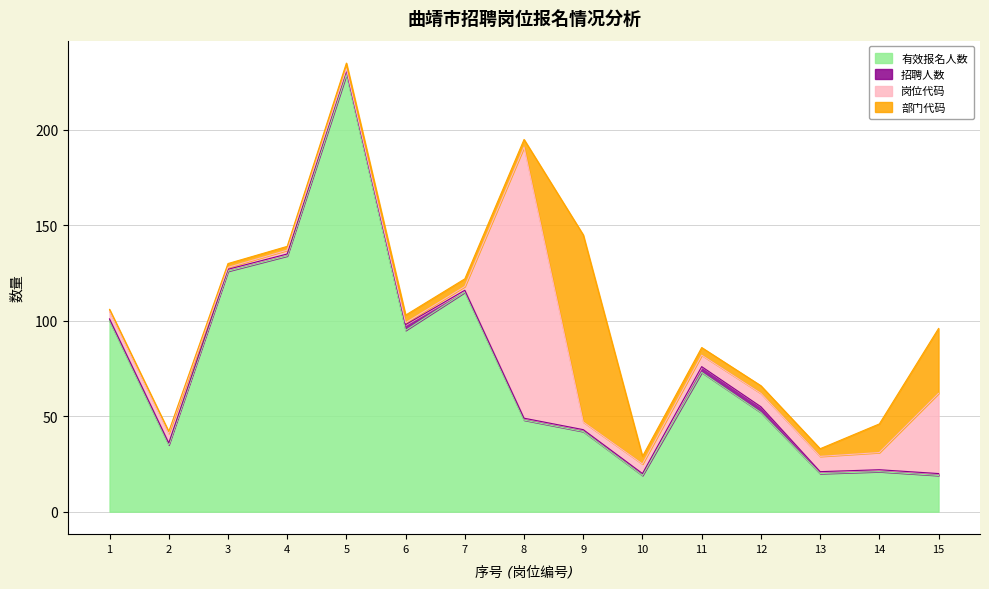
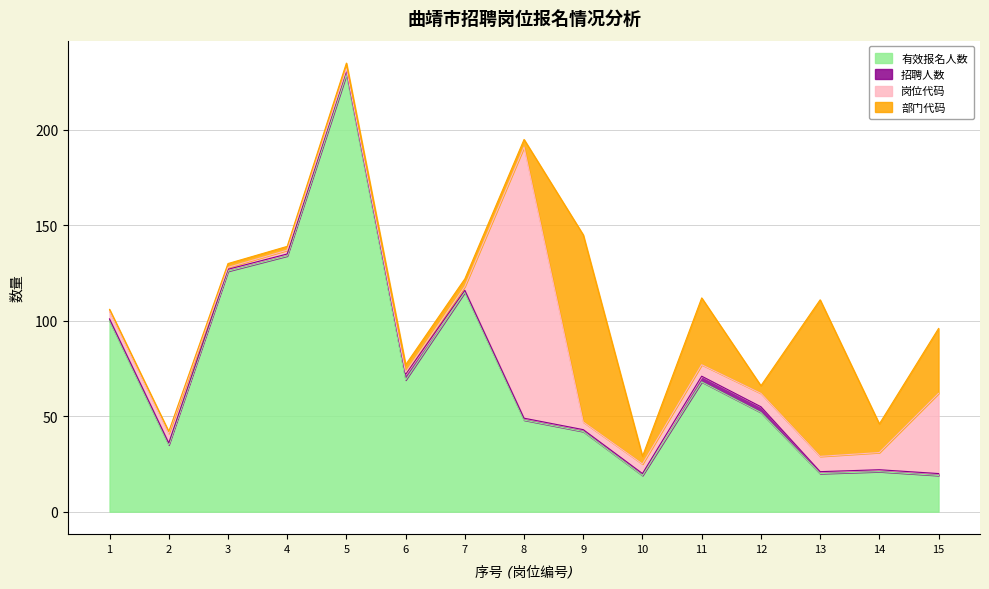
有效报名人数, 6: 95 -> 69
有效报名人数, 11: 73 -> 68
部门代码, 11: 4 -> 35
部门代码, 13: 4 -> 82
